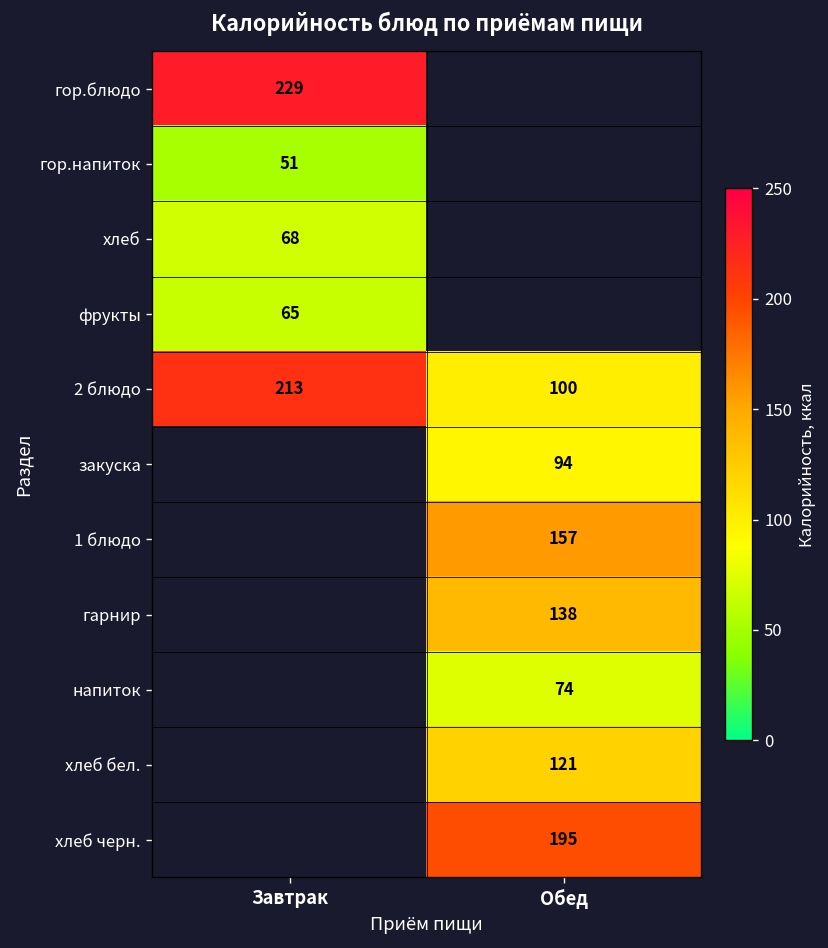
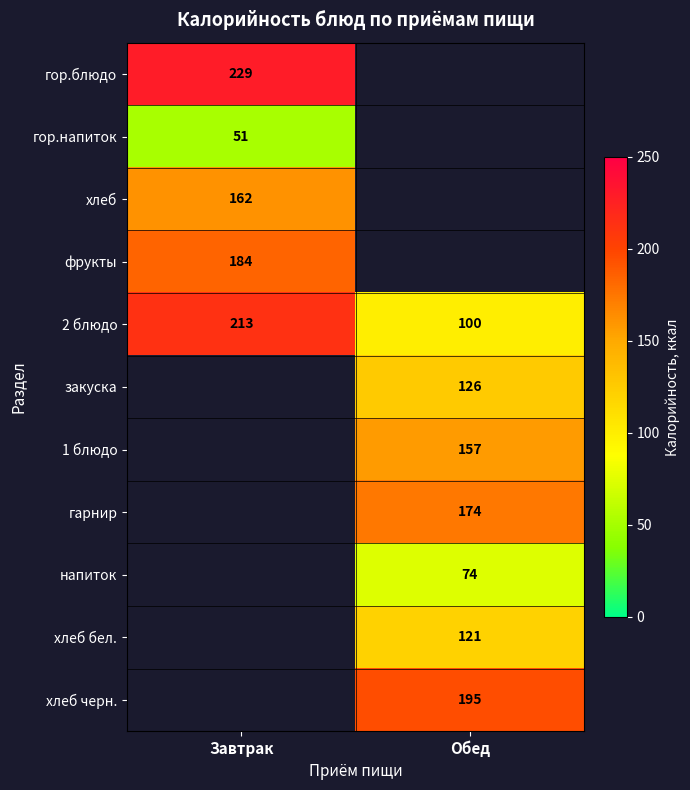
хлеб, Завтрак: 68 -> 162
фрукты, Завтрак: 65 -> 184
закуска, Обед: 94 -> 126
гарнир, Обед: 138 -> 174
